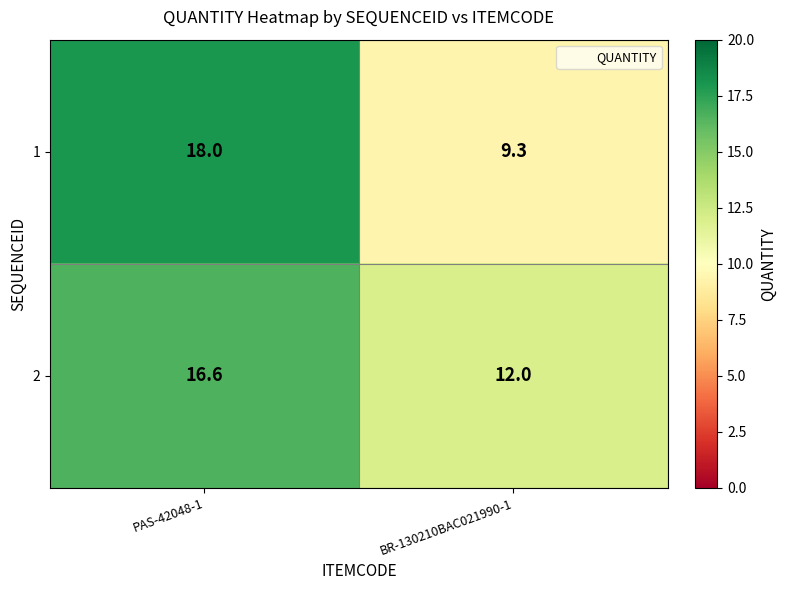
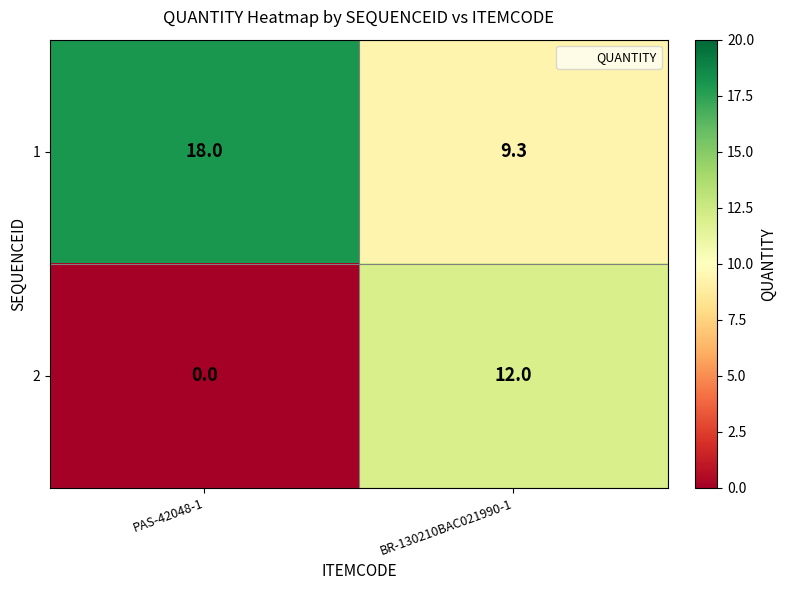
2, PAS-42048-1: 16.6 -> 0.0
